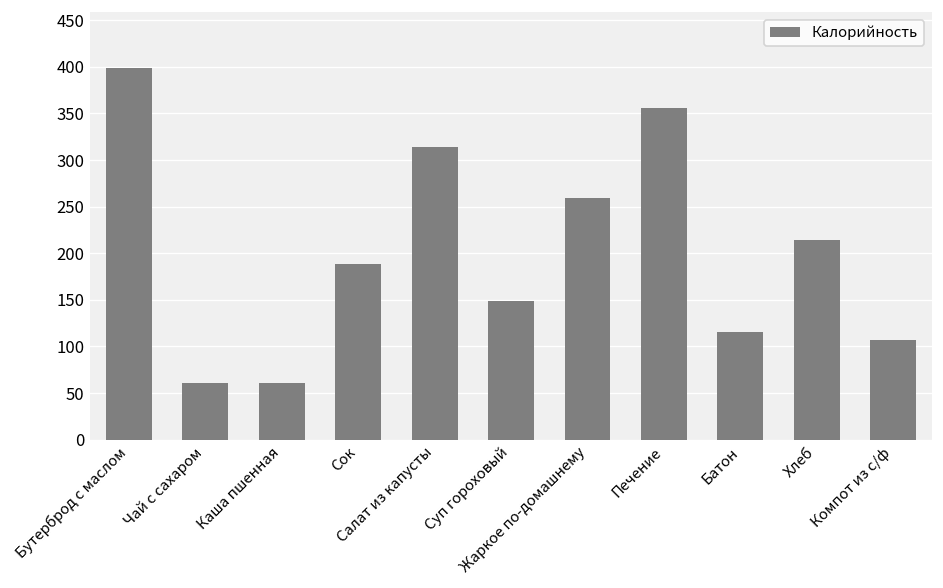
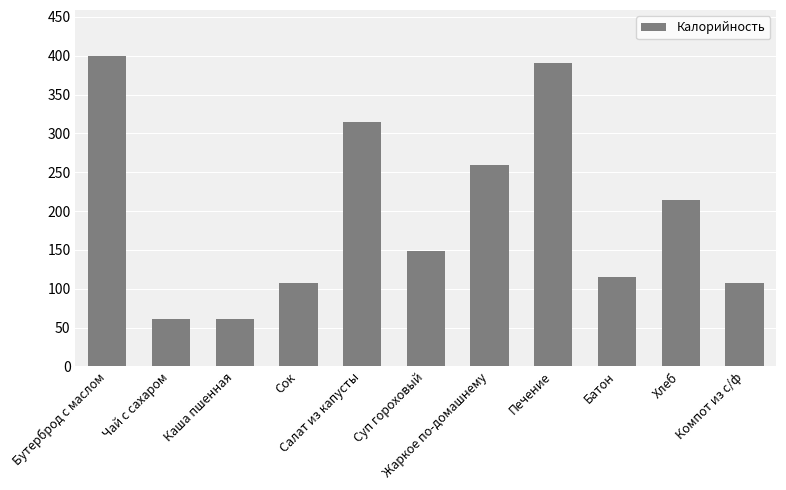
Сок: 190 -> 110
Печение: 360 -> 390
